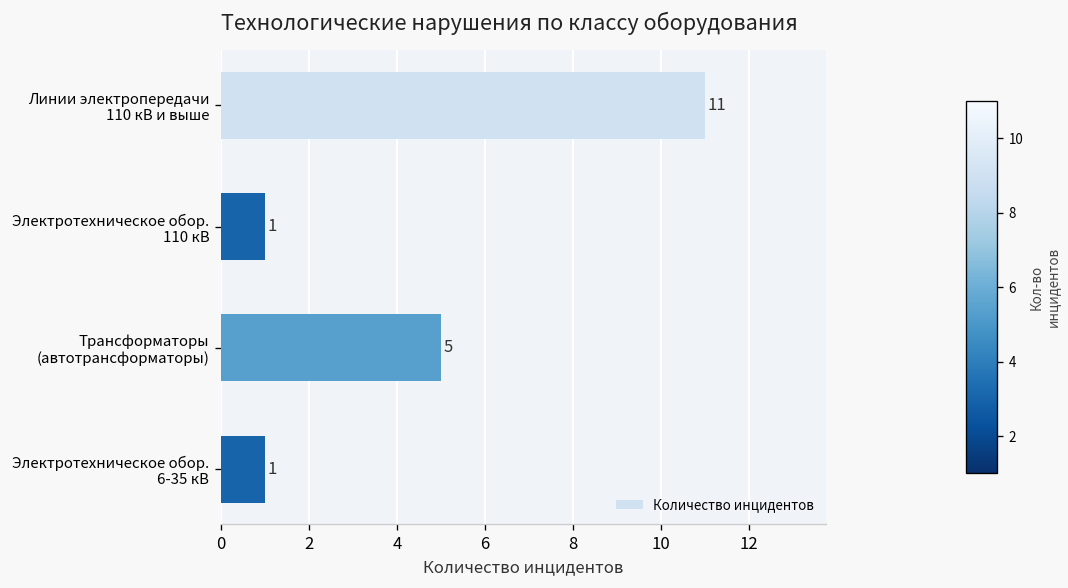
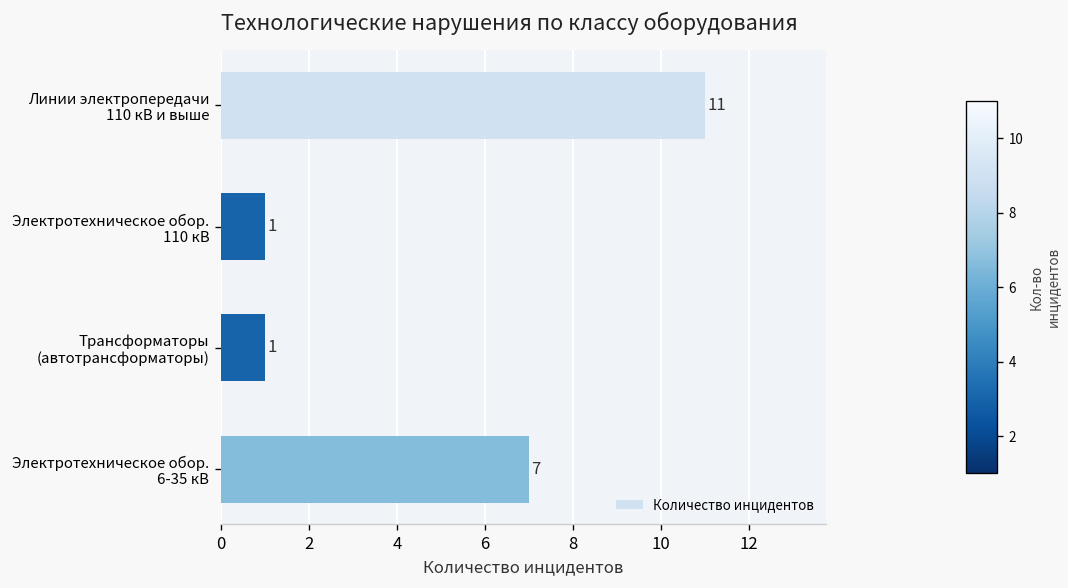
Трансформаторы (автотрансформаторы): 5 -> 1
Электротехническое обор. 6-35 кВ: 1 -> 7
